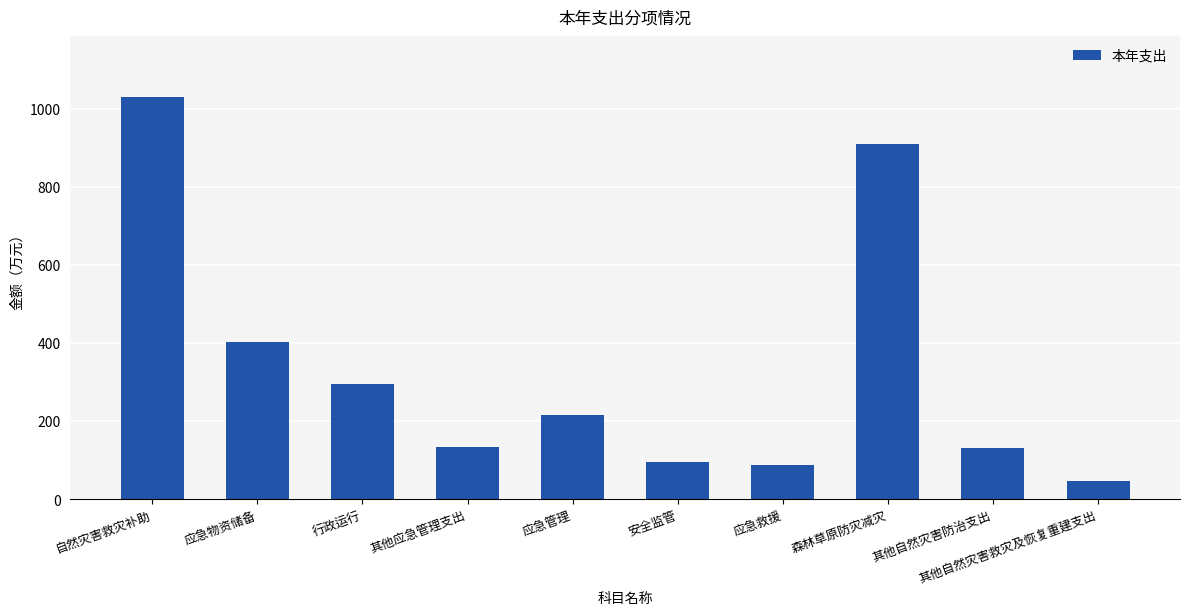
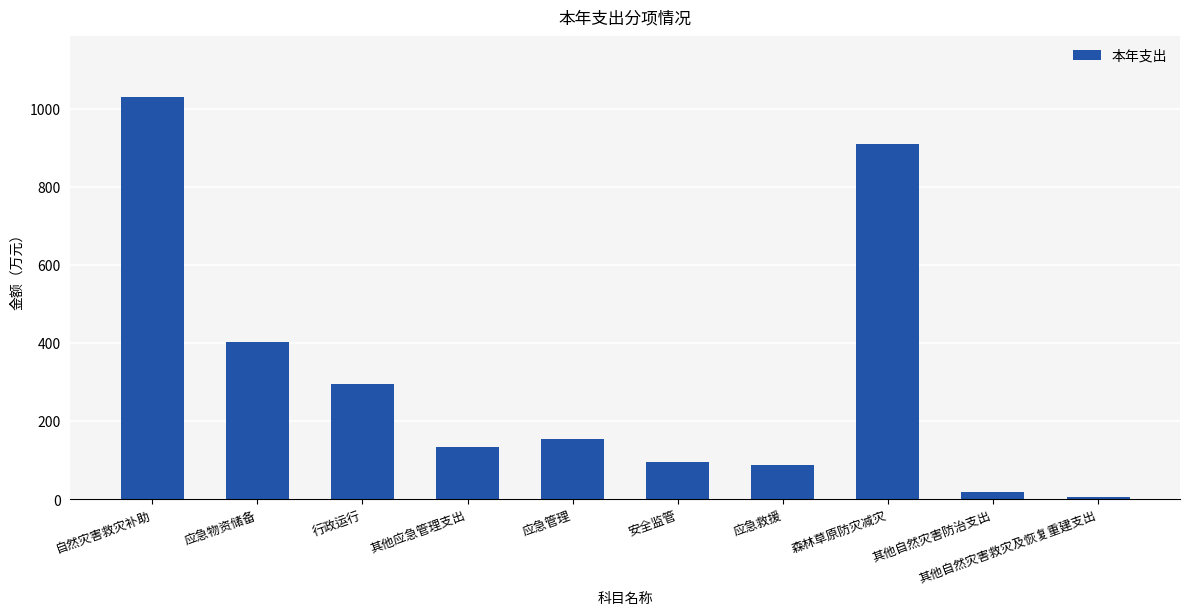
应急管理: 220 -> 160
其他自然灾害防治支出: 130 -> 20
其他自然灾害救灾及恢复重建支出: 50 -> 10
